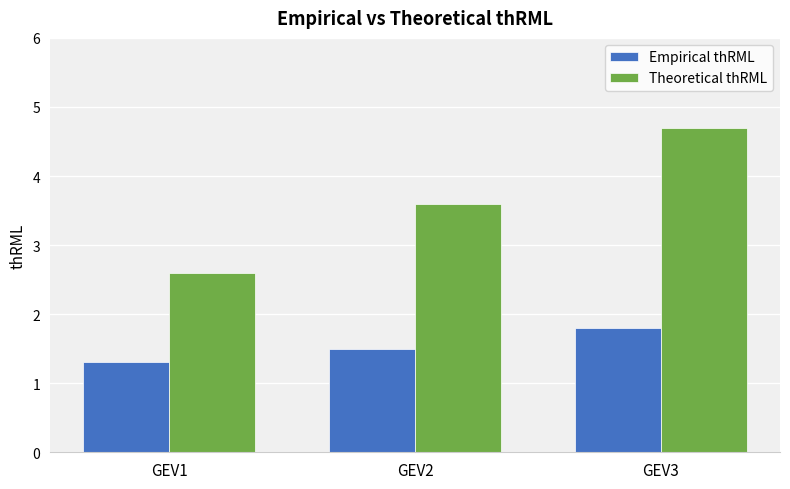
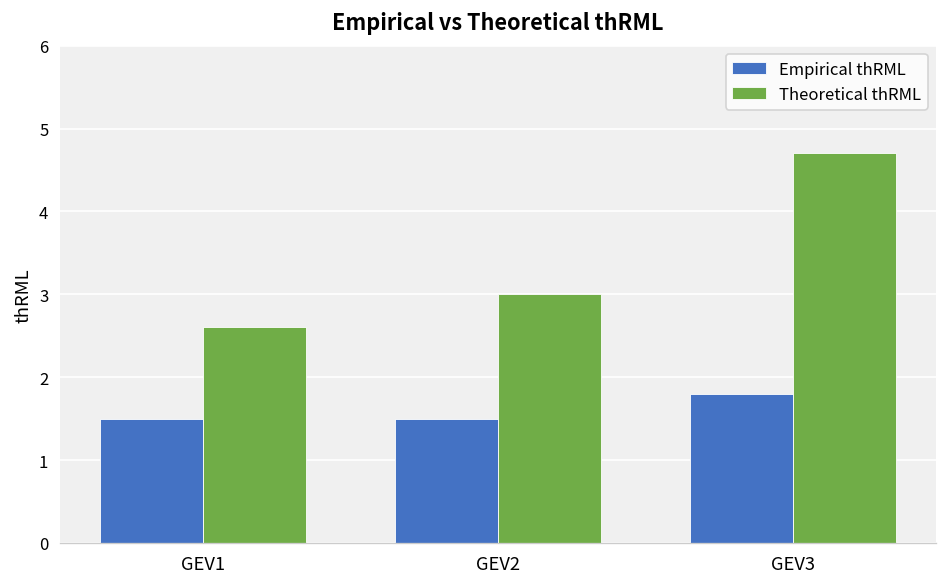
Empirical thRML, GEV1: 1.3 -> 1.5
Theoretical thRML, GEV2: 3.6 -> 3.0
